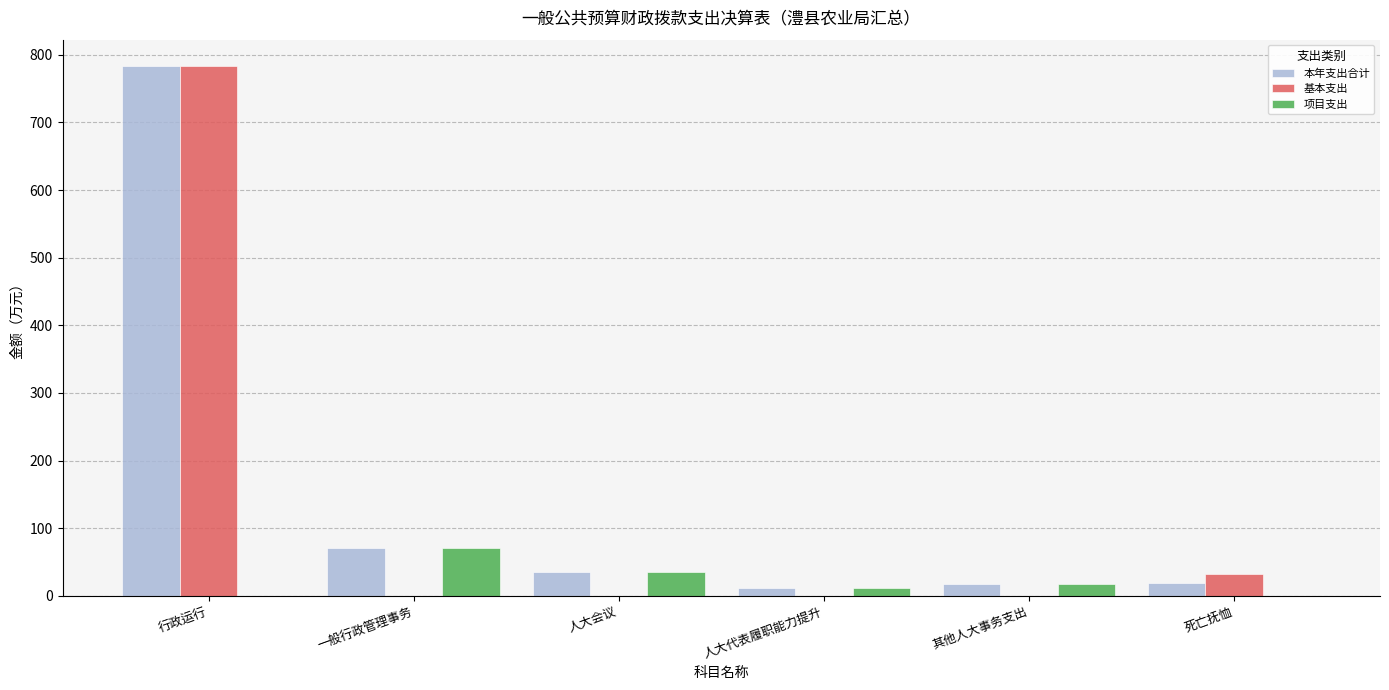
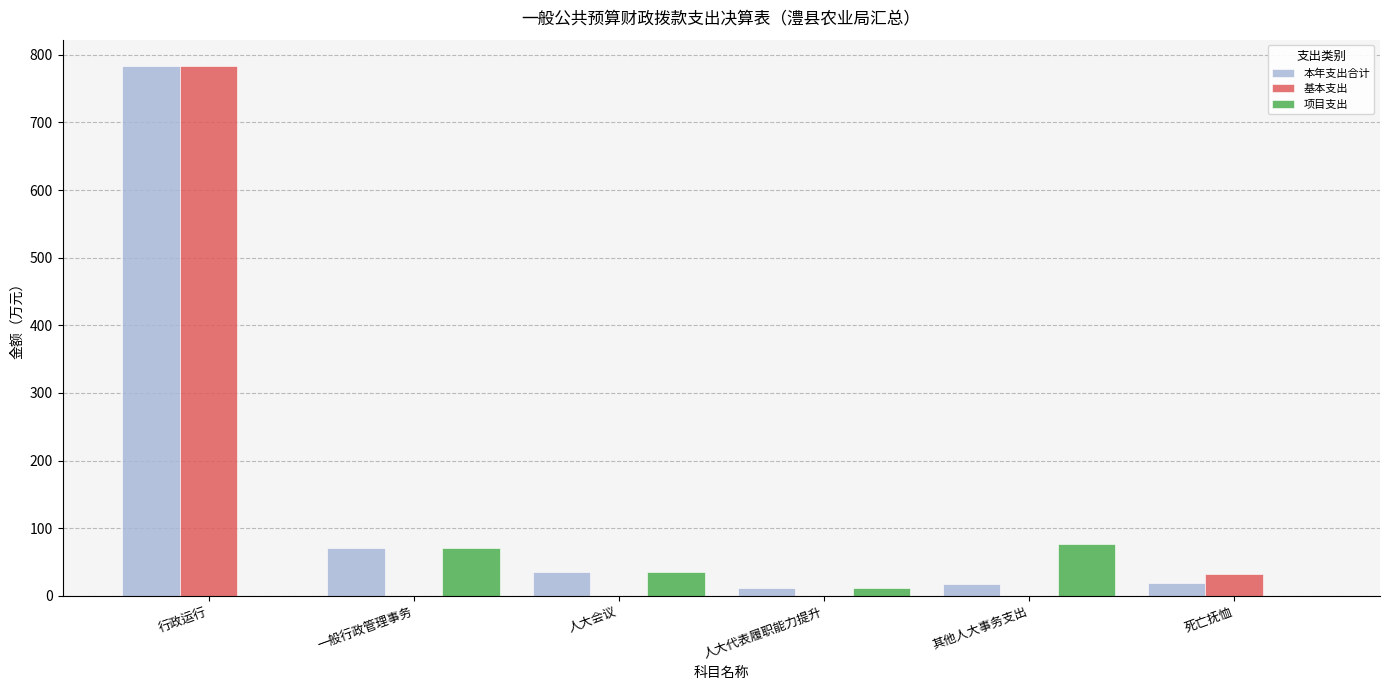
项目支出, 其他人大事务支出: 20 -> 80
